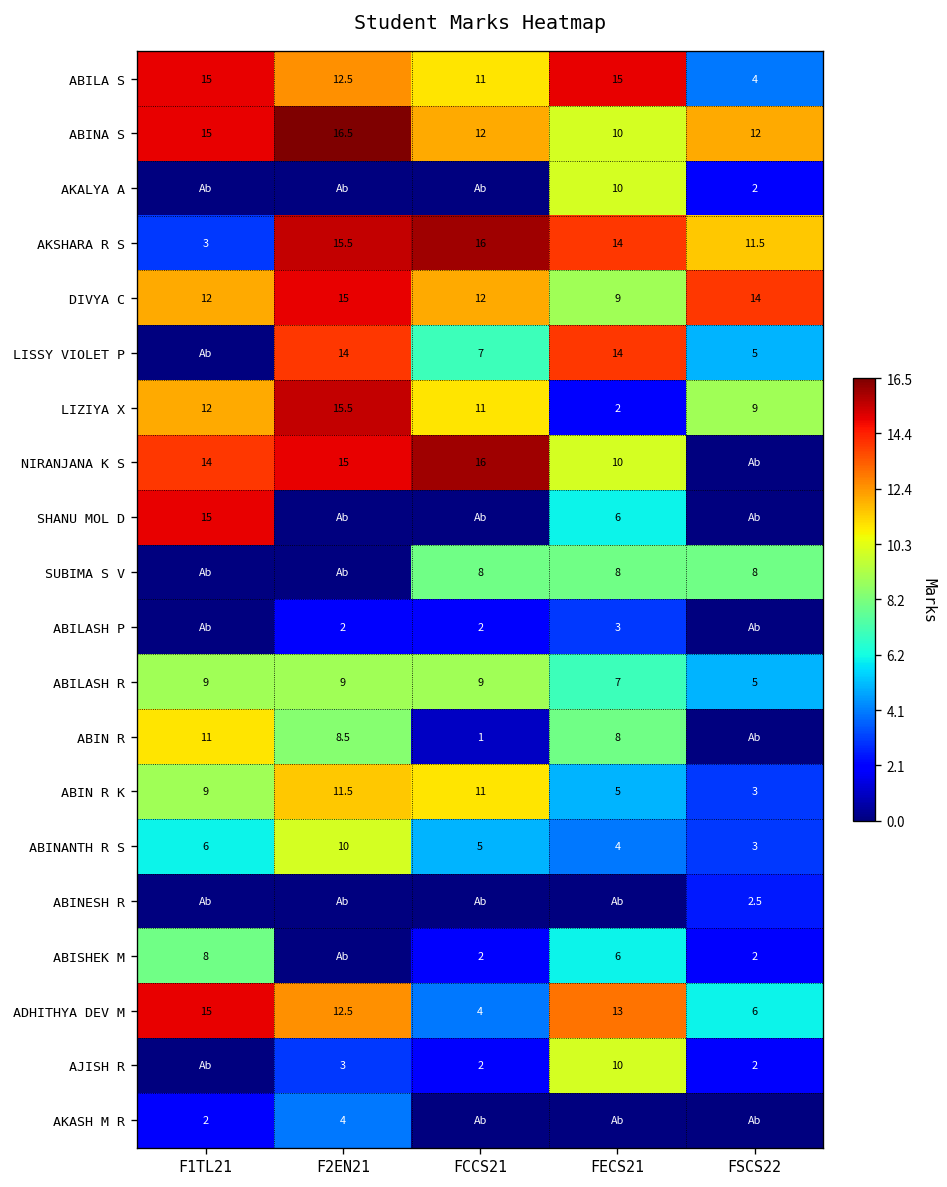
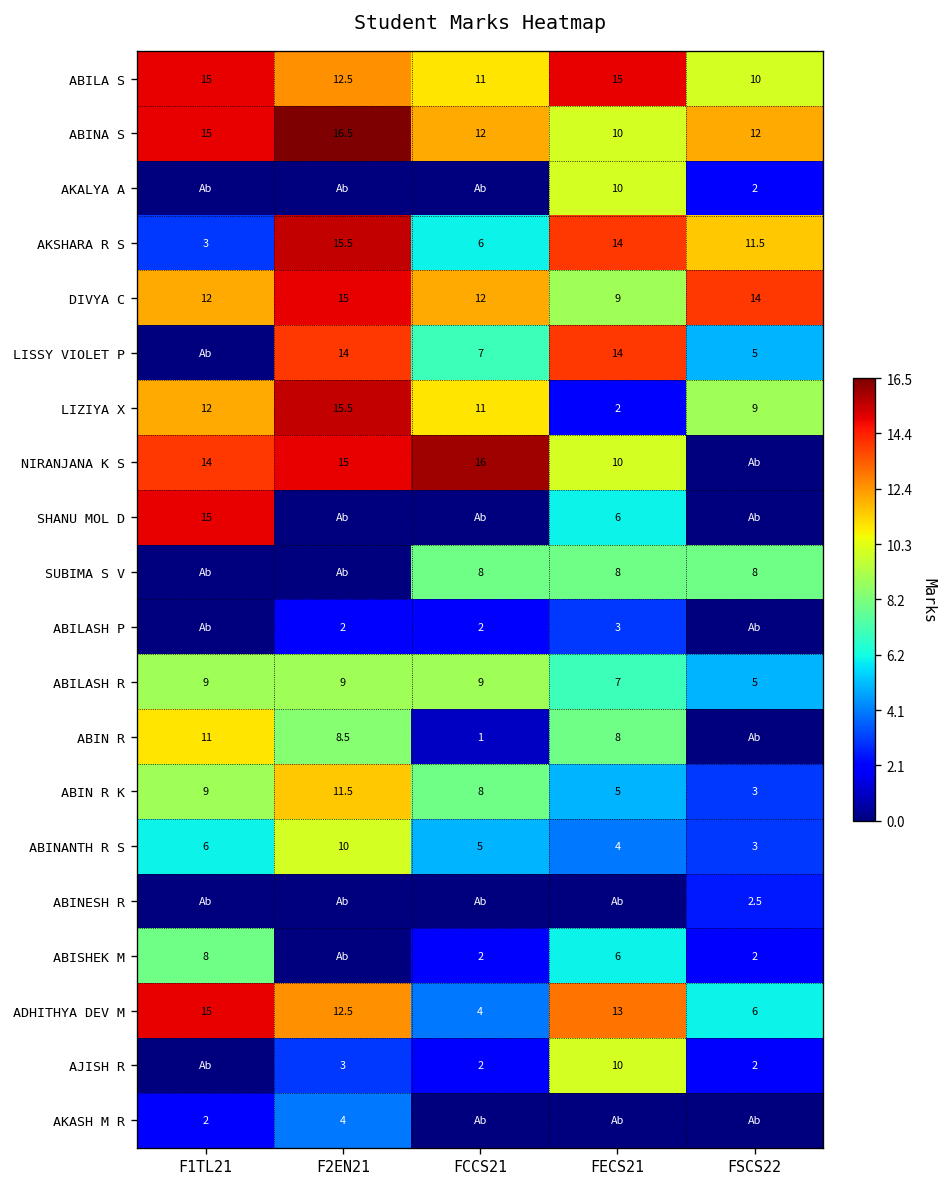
ABILA S, FSCS22: 4 -> 10
AKSHARA R S, FCCS21: 16 -> 6
ABIN R K, FCCS21: 11 -> 8
